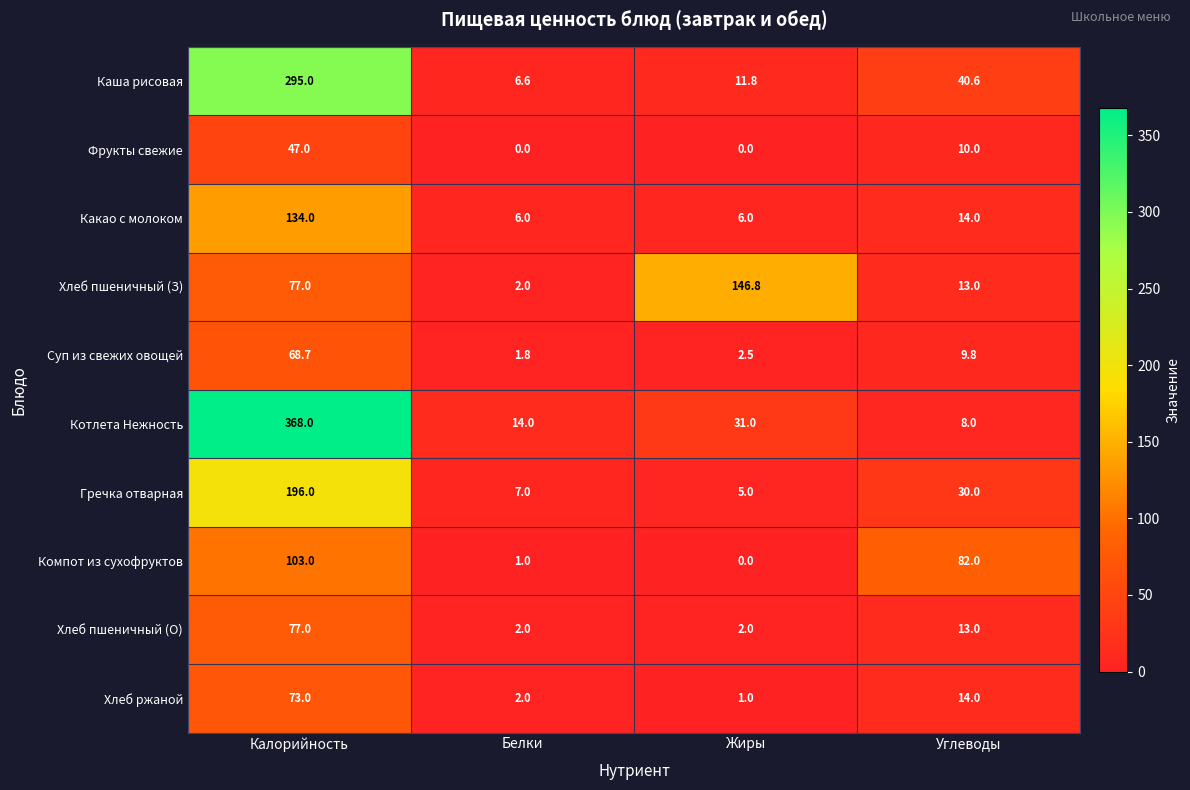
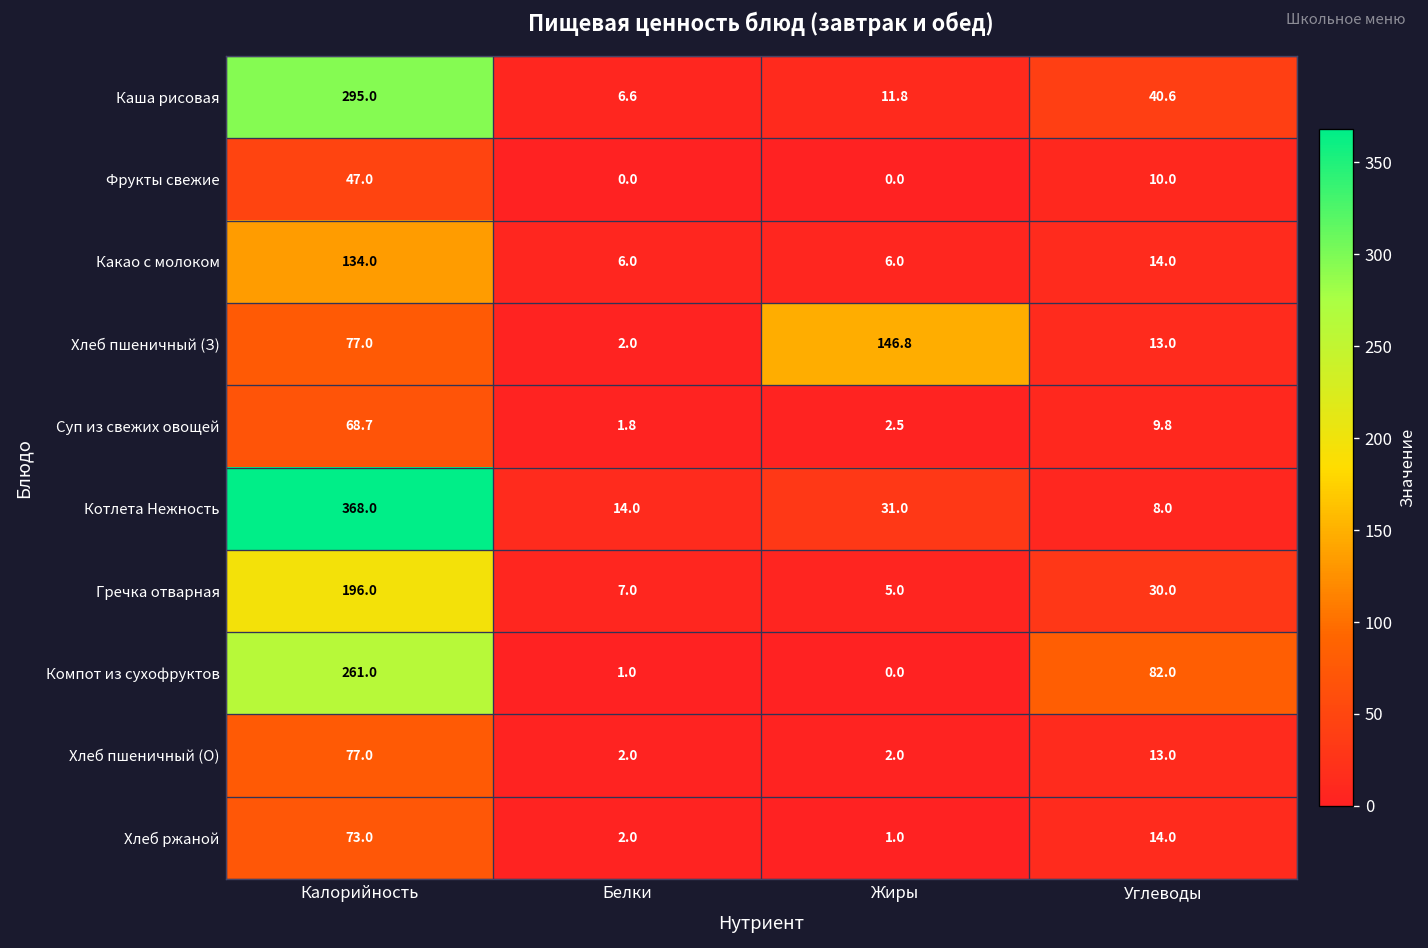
Компот из сухофруктов, Калорийность: 103.0 -> 261.0
